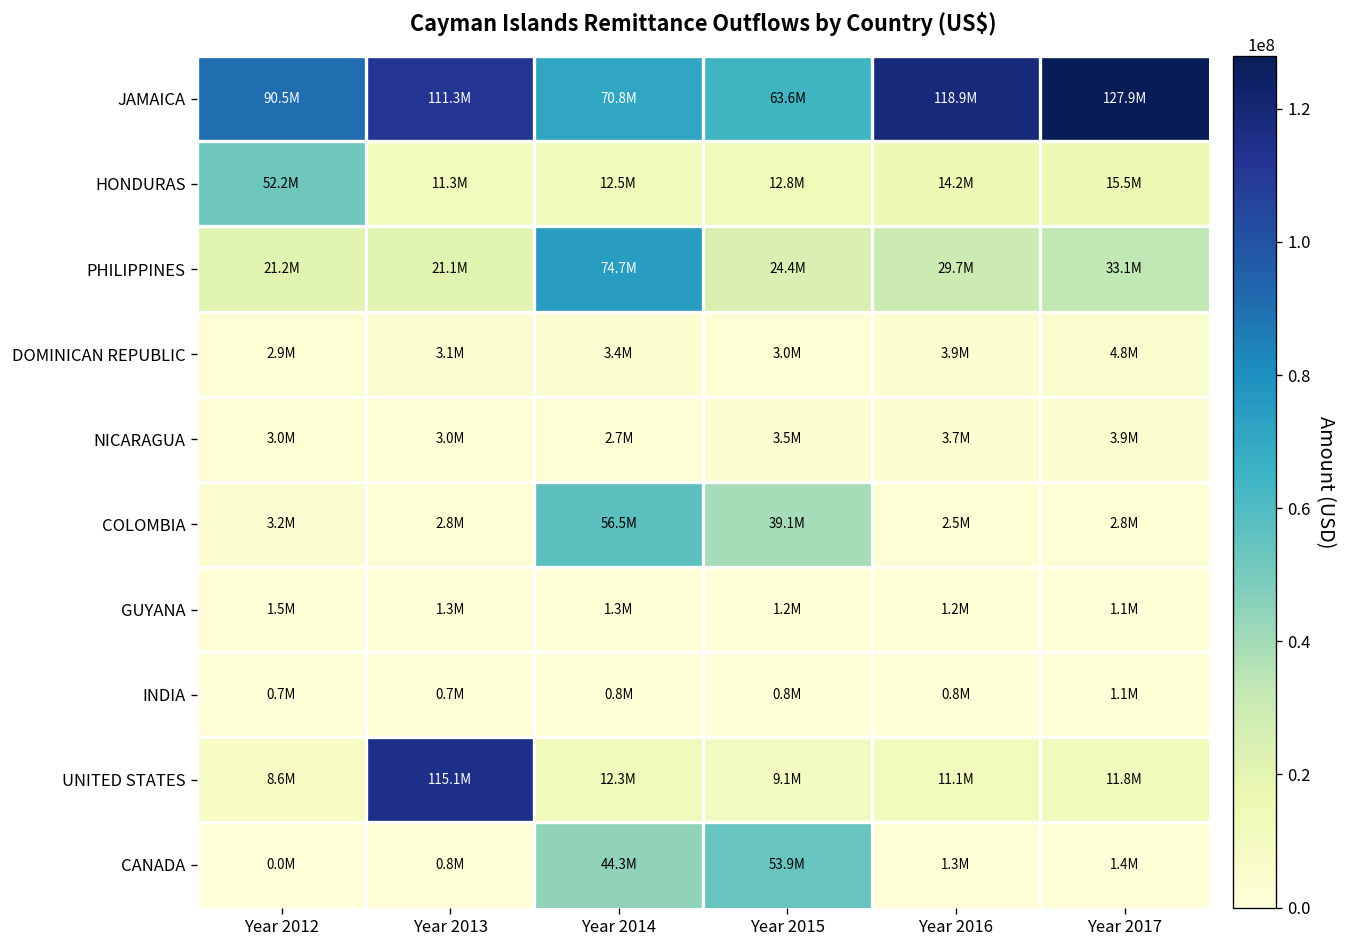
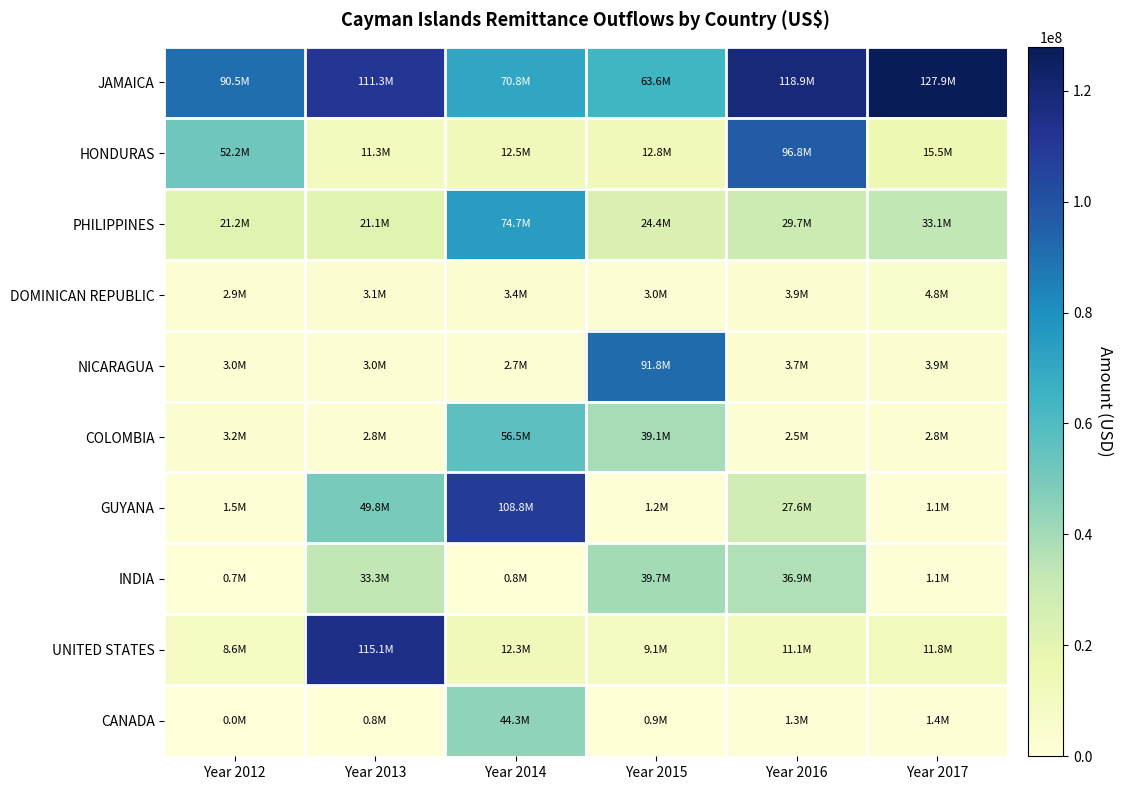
HONDURAS, Year 2016: 14.2M -> 96.8M
NICARAGUA, Year 2015: 3.5M -> 91.8M
GUYANA, Year 2013: 1.3M -> 49.8M
GUYANA, Year 2014: 1.3M -> 108.8M
GUYANA, Year 2016: 1.2M -> 27.6M
INDIA, Year 2013: 0.7M -> 33.3M
INDIA, Year 2015: 0.8M -> 39.7M
INDIA, Year 2016: 0.8M -> 36.9M
CANADA, Year 2015: 53.9M -> 0.9M
